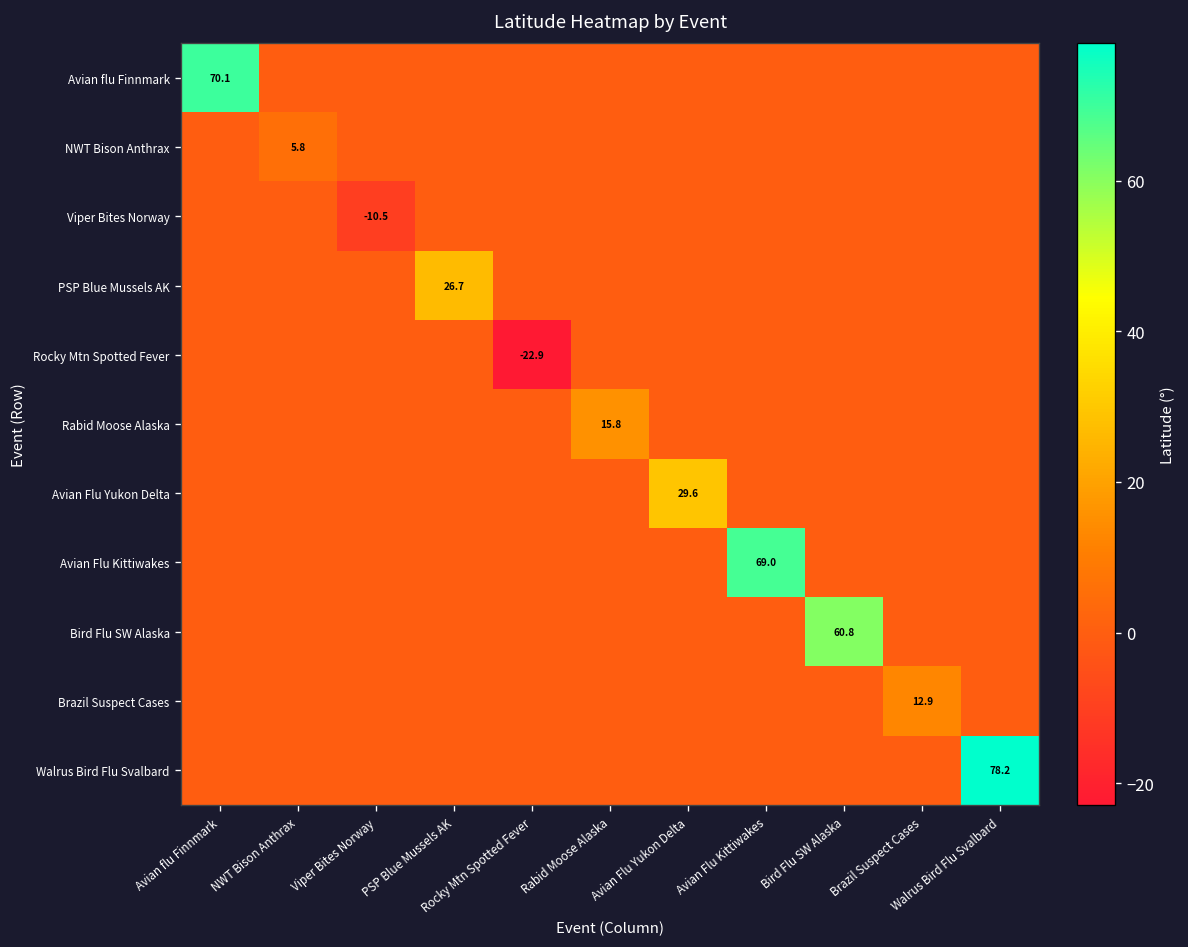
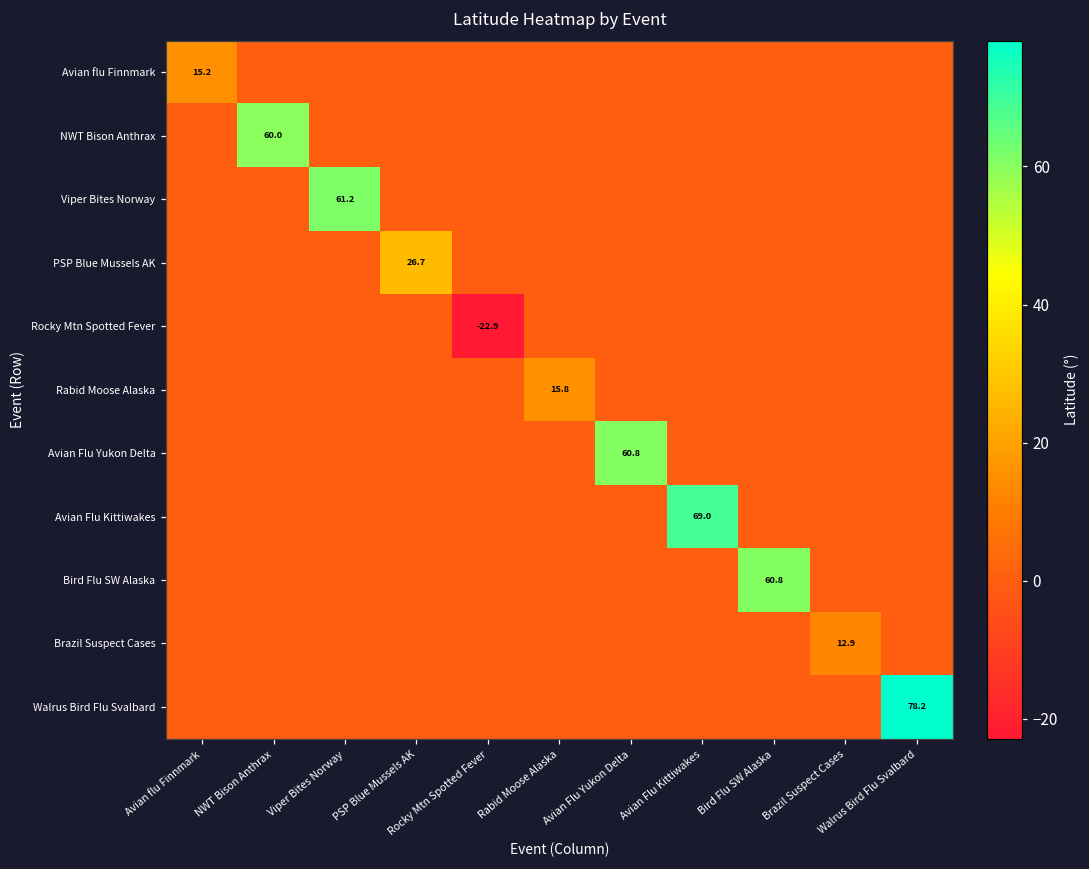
Avian flu Finnmark, Avian flu Finnmark: 70.1 -> 15.2
NWT Bison Anthrax, NWT Bison Anthrax: 5.8 -> 60.0
Viper Bites Norway, Viper Bites Norway: -10.5 -> 61.2
Avian Flu Yukon Delta, Avian Flu Yukon Delta: 29.6 -> 60.8
